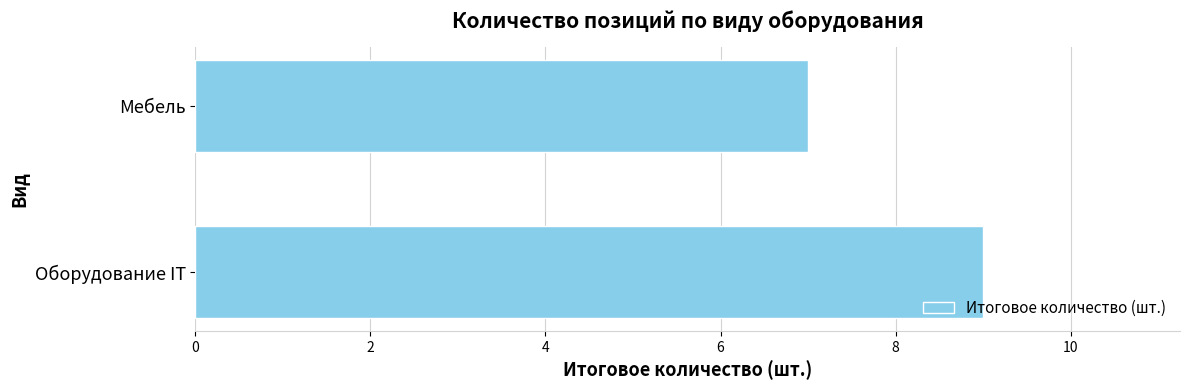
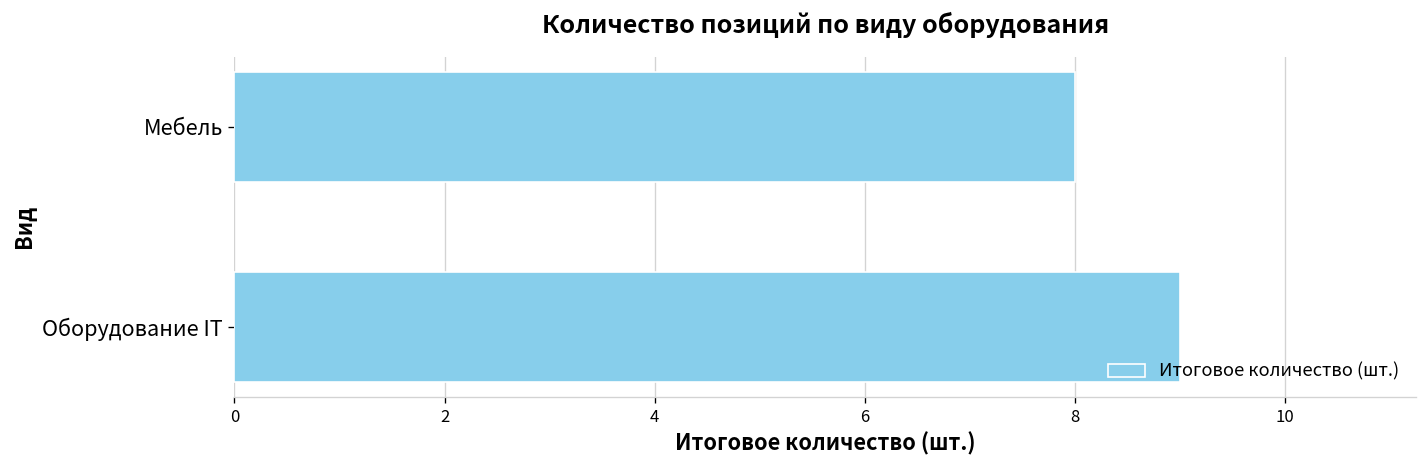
Мебель: 7 -> 8
